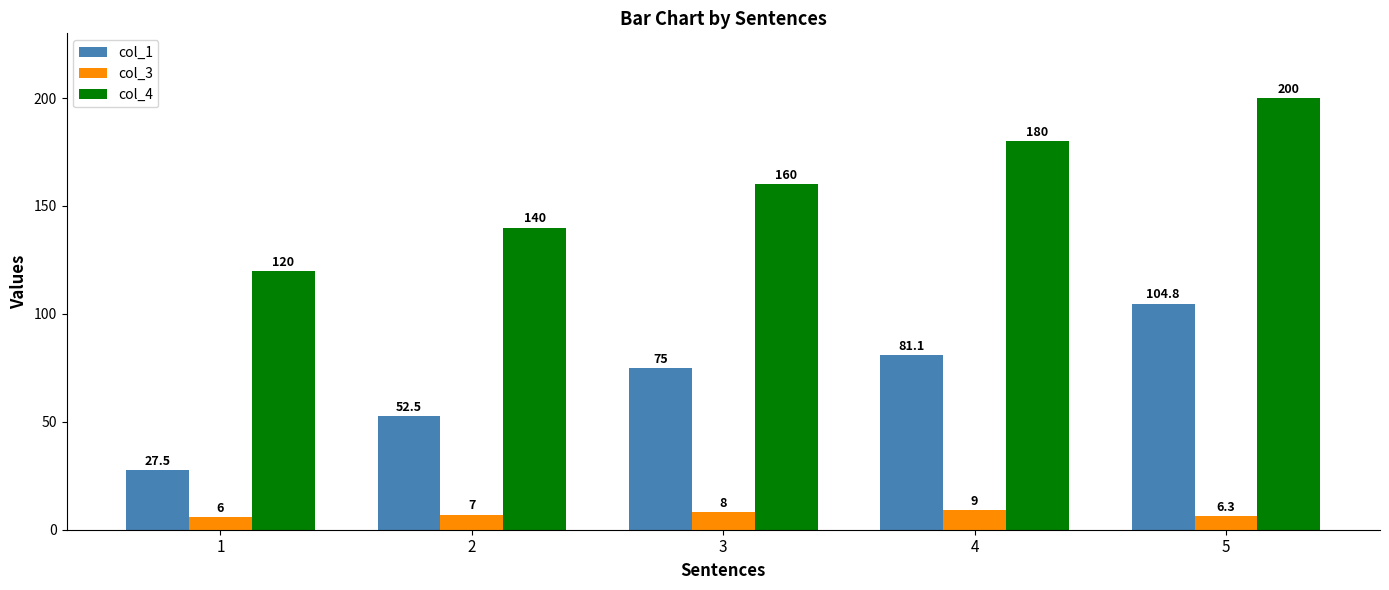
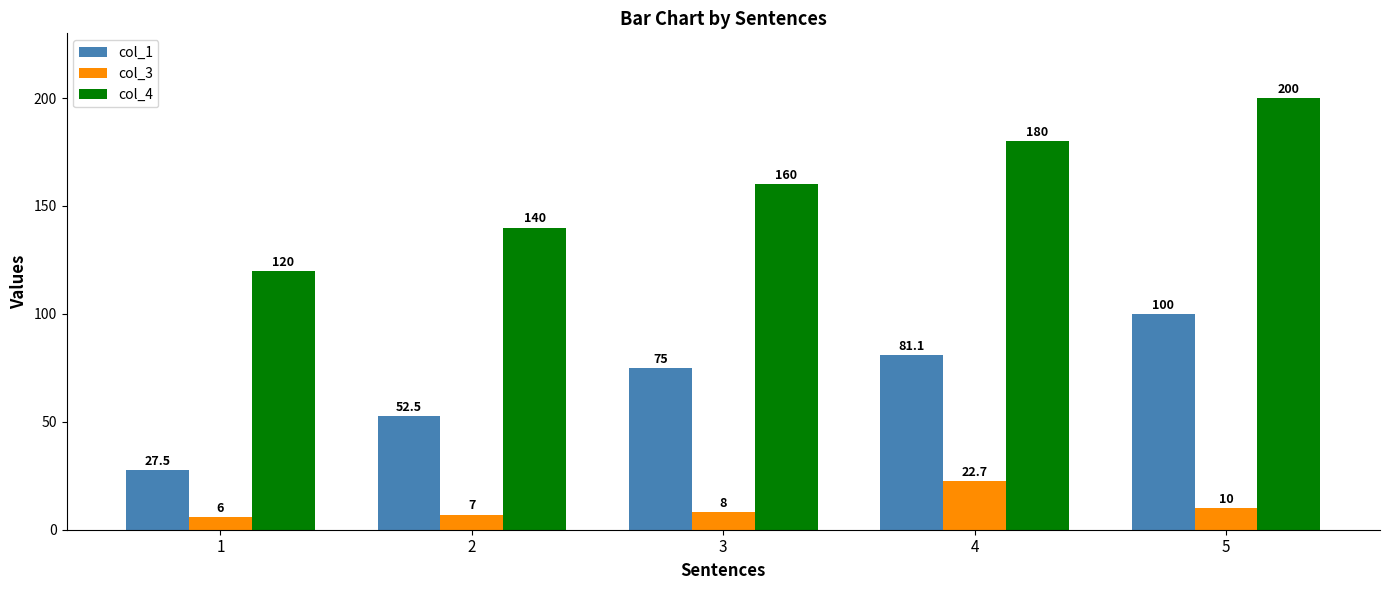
col_3, 4: 9 -> 22.7
col_1, 5: 104.8 -> 100
col_3, 5: 6.3 -> 10
